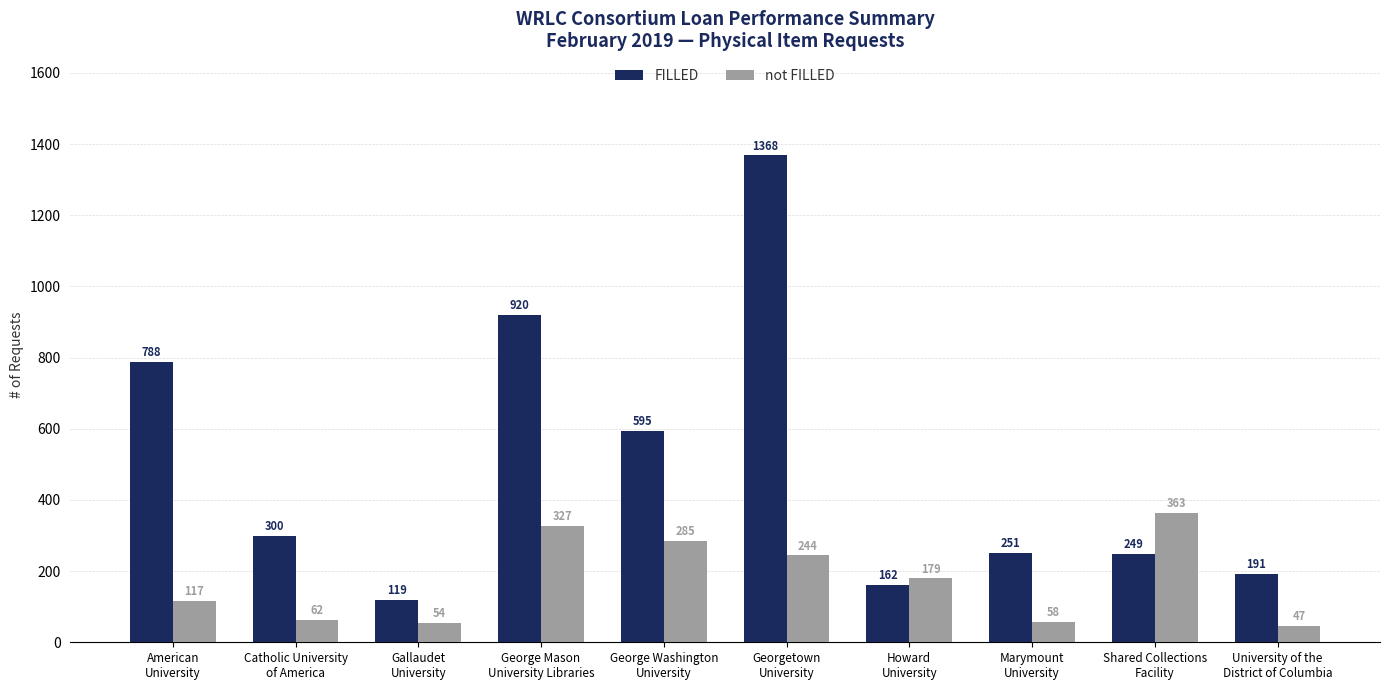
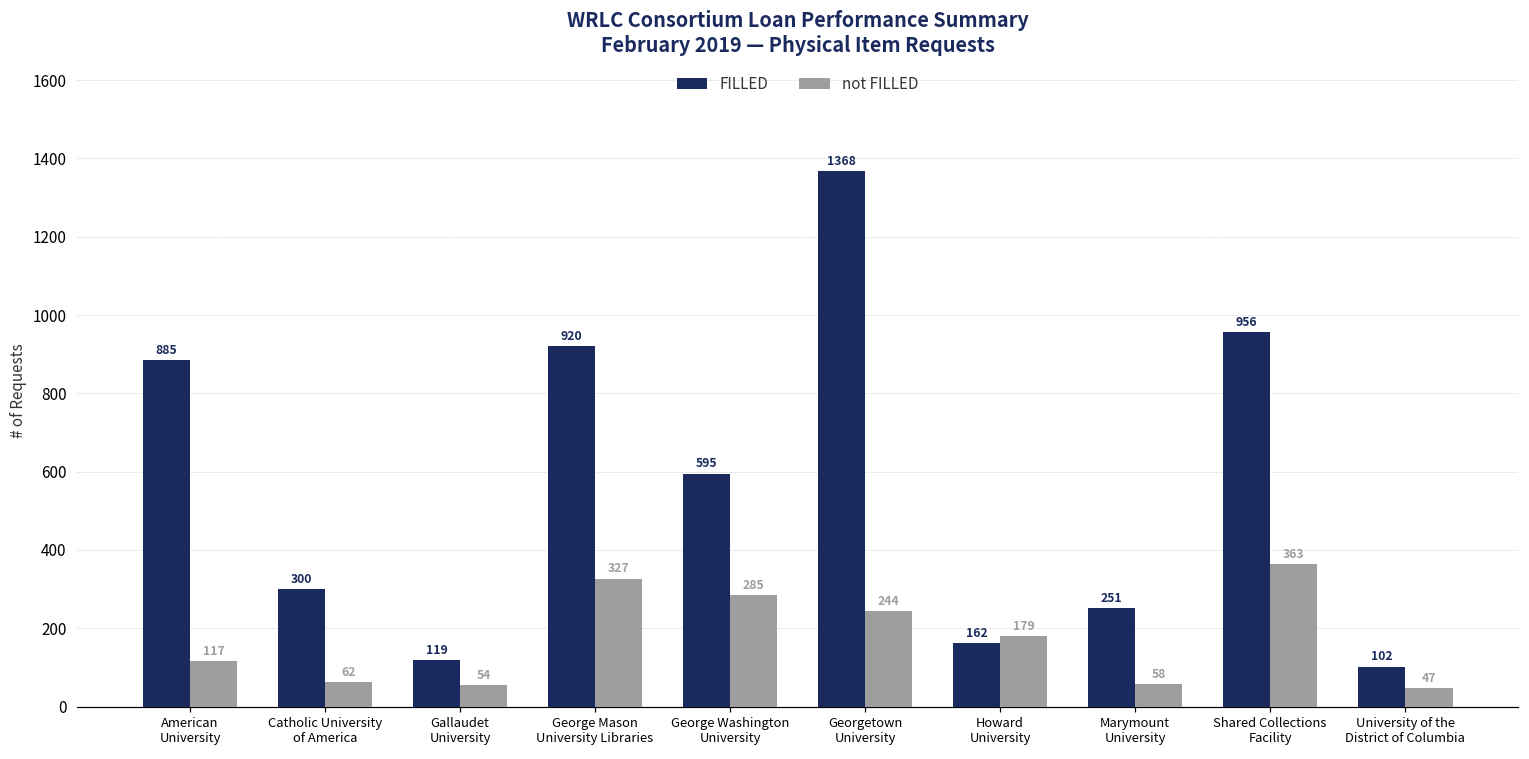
FILLED, American University: 788 -> 885
FILLED, Shared Collections Facility: 249 -> 956
FILLED, University of the District of Columbia: 191 -> 102
